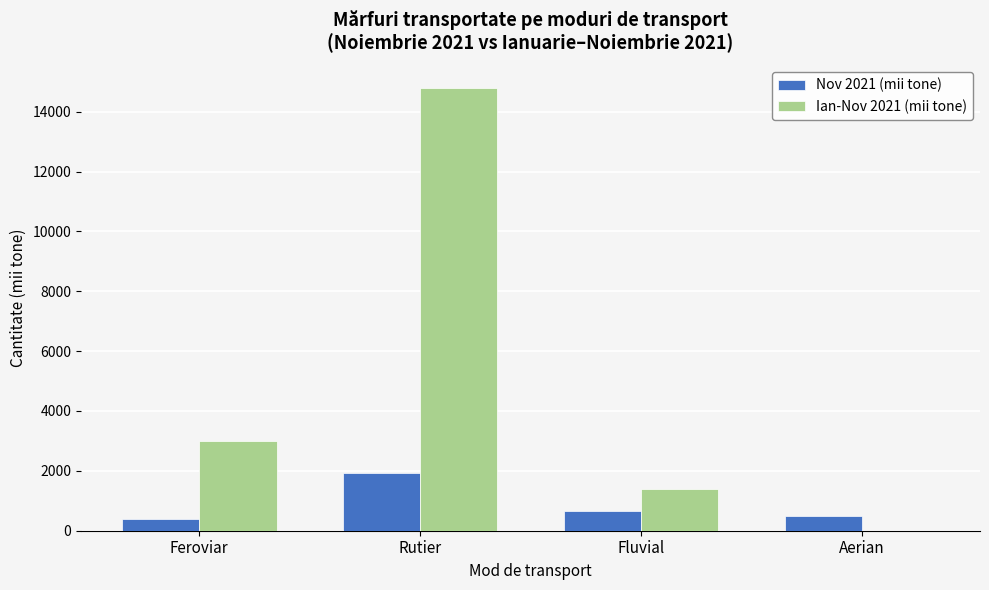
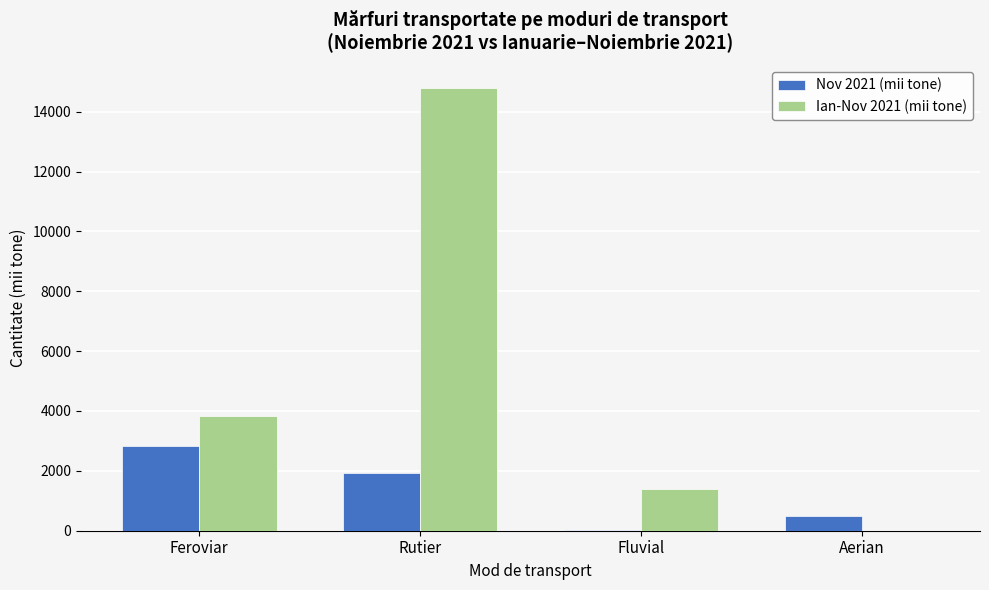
Nov 2021 (mii tone), Feroviar: 400 -> 2800
Ian-Nov 2021 (mii tone), Feroviar: 3000 -> 3800
Nov 2021 (mii tone), Fluvial: 600 -> 0
